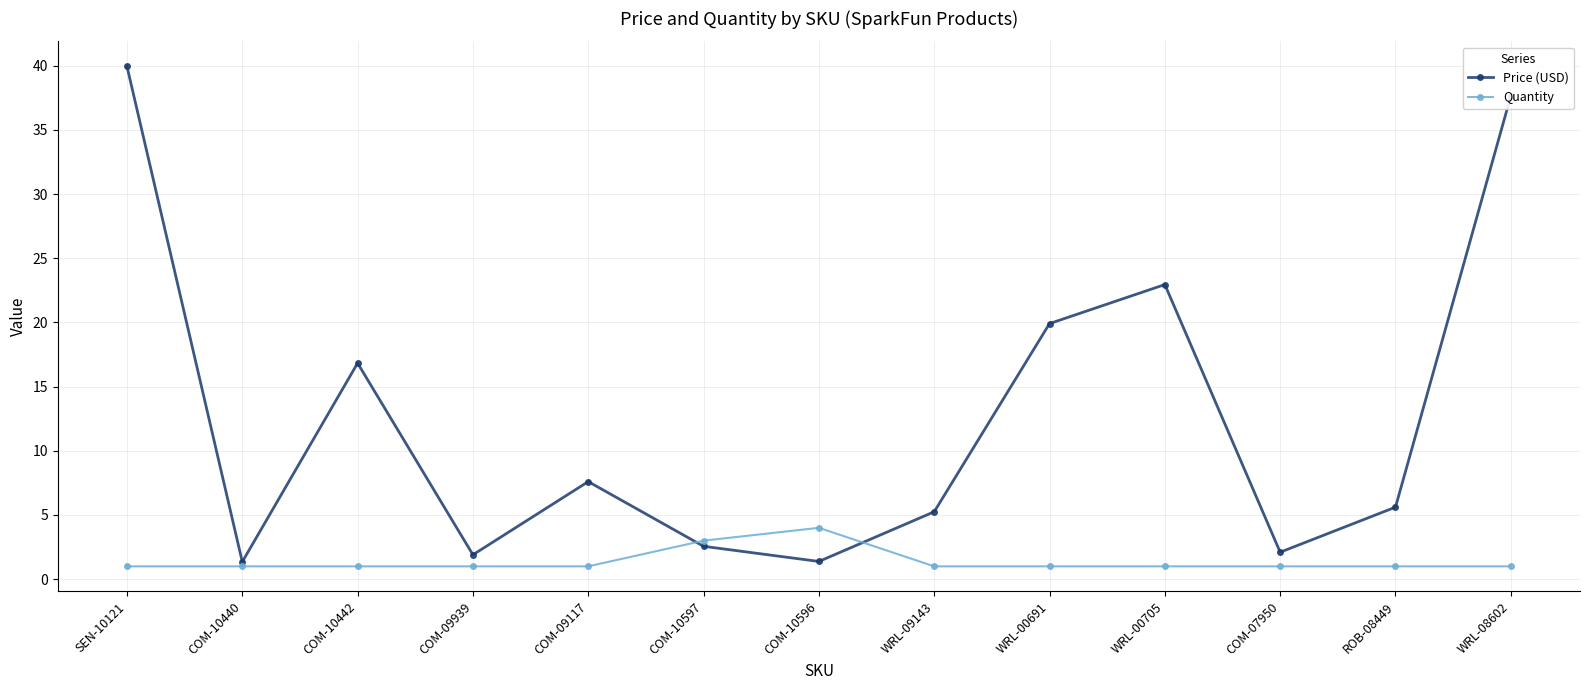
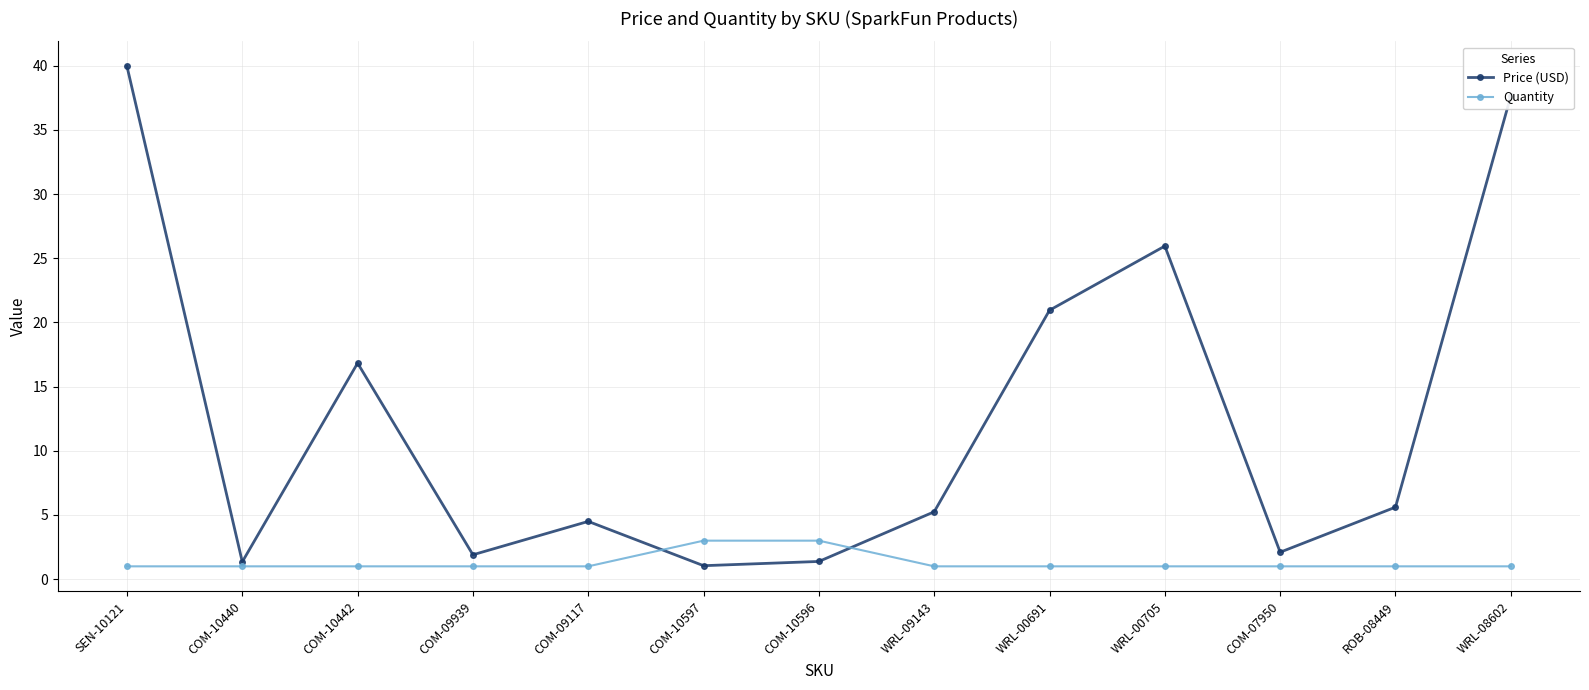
Price (USD), COM-09117: 7.6 -> 4.5
Price (USD), COM-10597: 2.6 -> 1.1
Quantity, COM-10596: 4 -> 3
Price (USD), WRL-00691: 19.9 -> 21.0
Price (USD), WRL-00705: 23.0 -> 26.0
